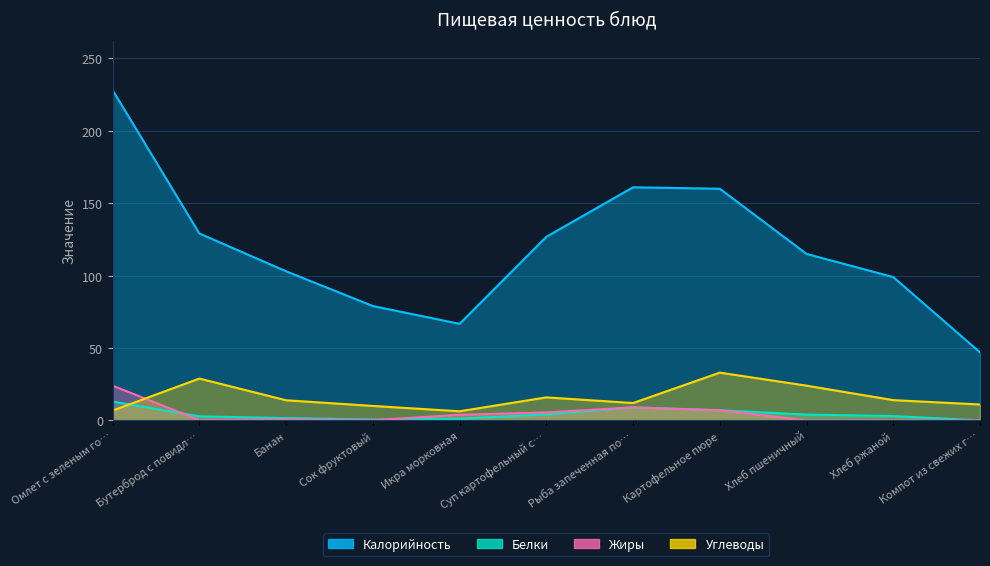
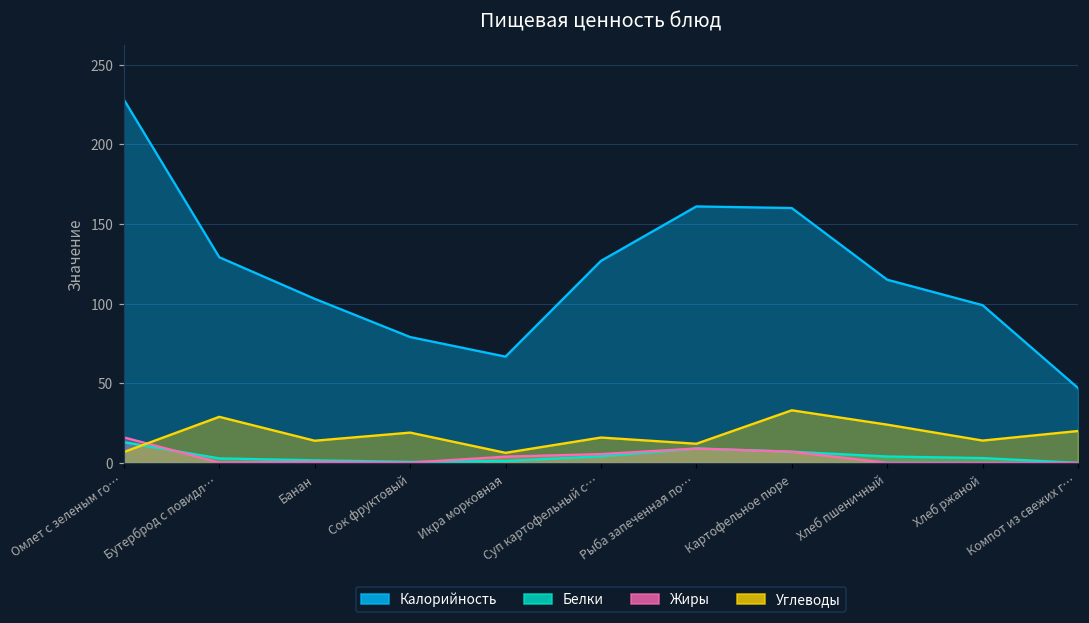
Жиры, Омлет с зеленым го…: 24 -> 16
Углеводы, Сок фруктовый: 10 -> 19
Углеводы, Компот из свежих г…: 11 -> 20
